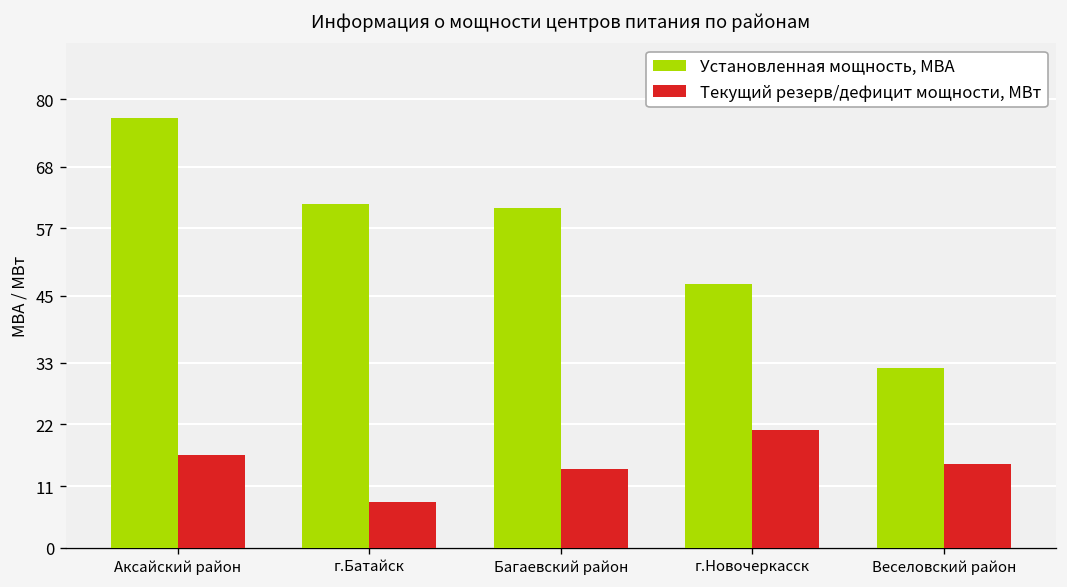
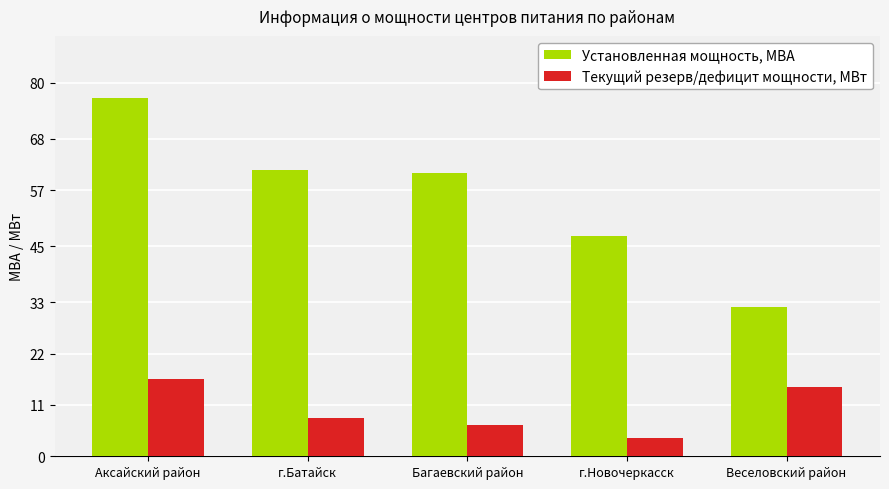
Текущий резерв/дефицит мощности, МВт, Багаевский район: 14 -> 7
Текущий резерв/дефицит мощности, МВт, г.Новочеркасск: 21 -> 4
